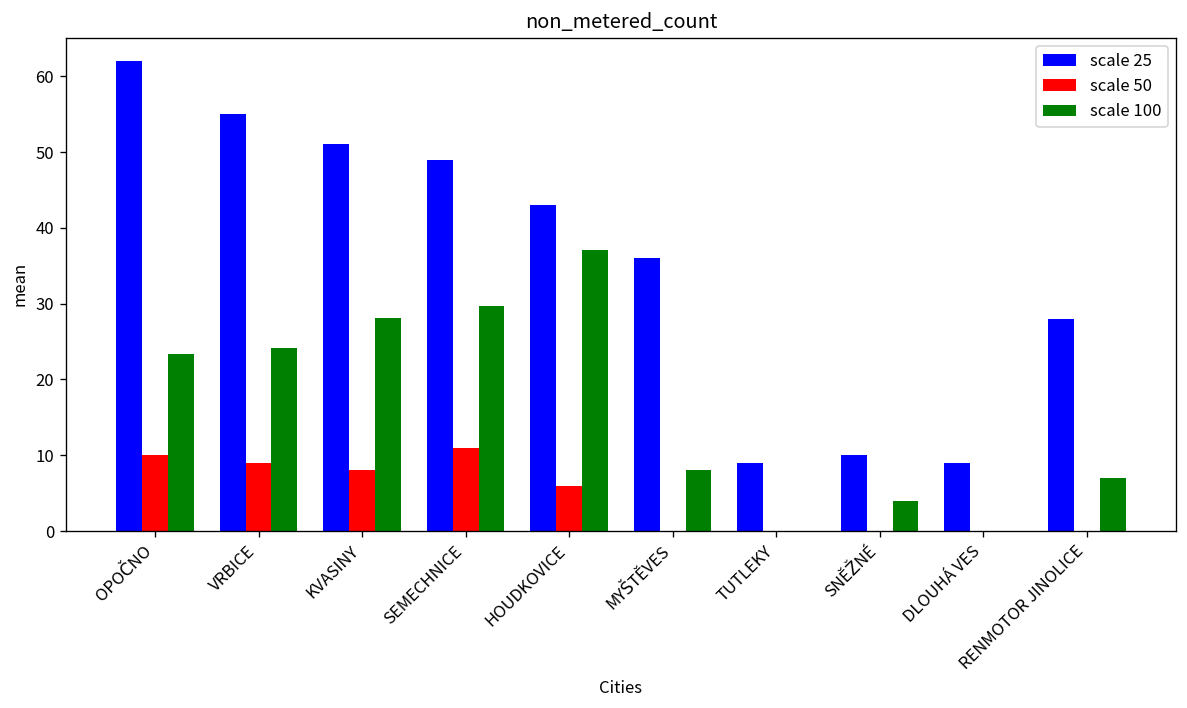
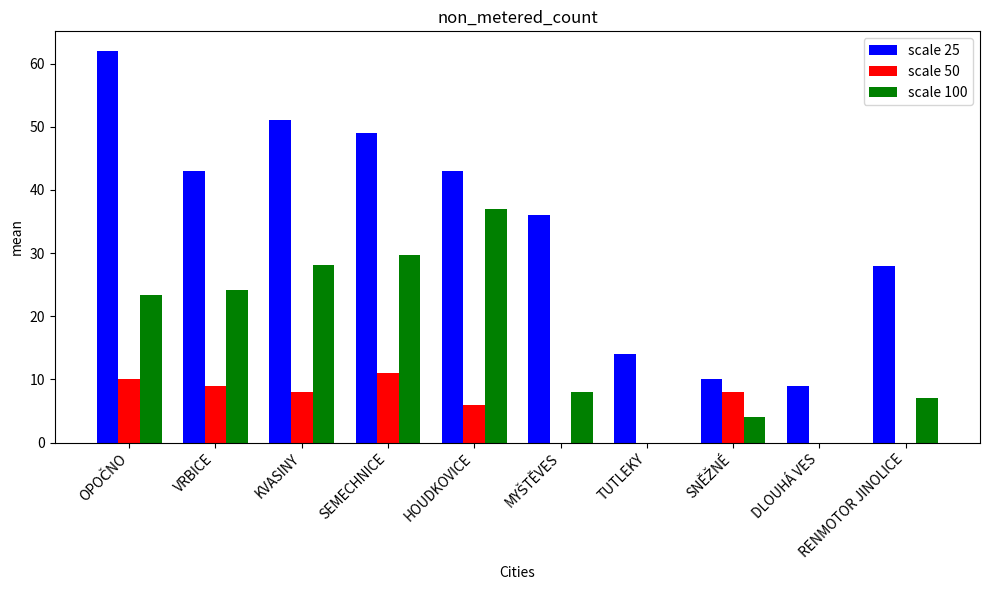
scale 25, VRBICE: 55 -> 43
scale 25, TUTLEKY: 9 -> 14
scale 50, SNĚŽNÉ: 0 -> 8
